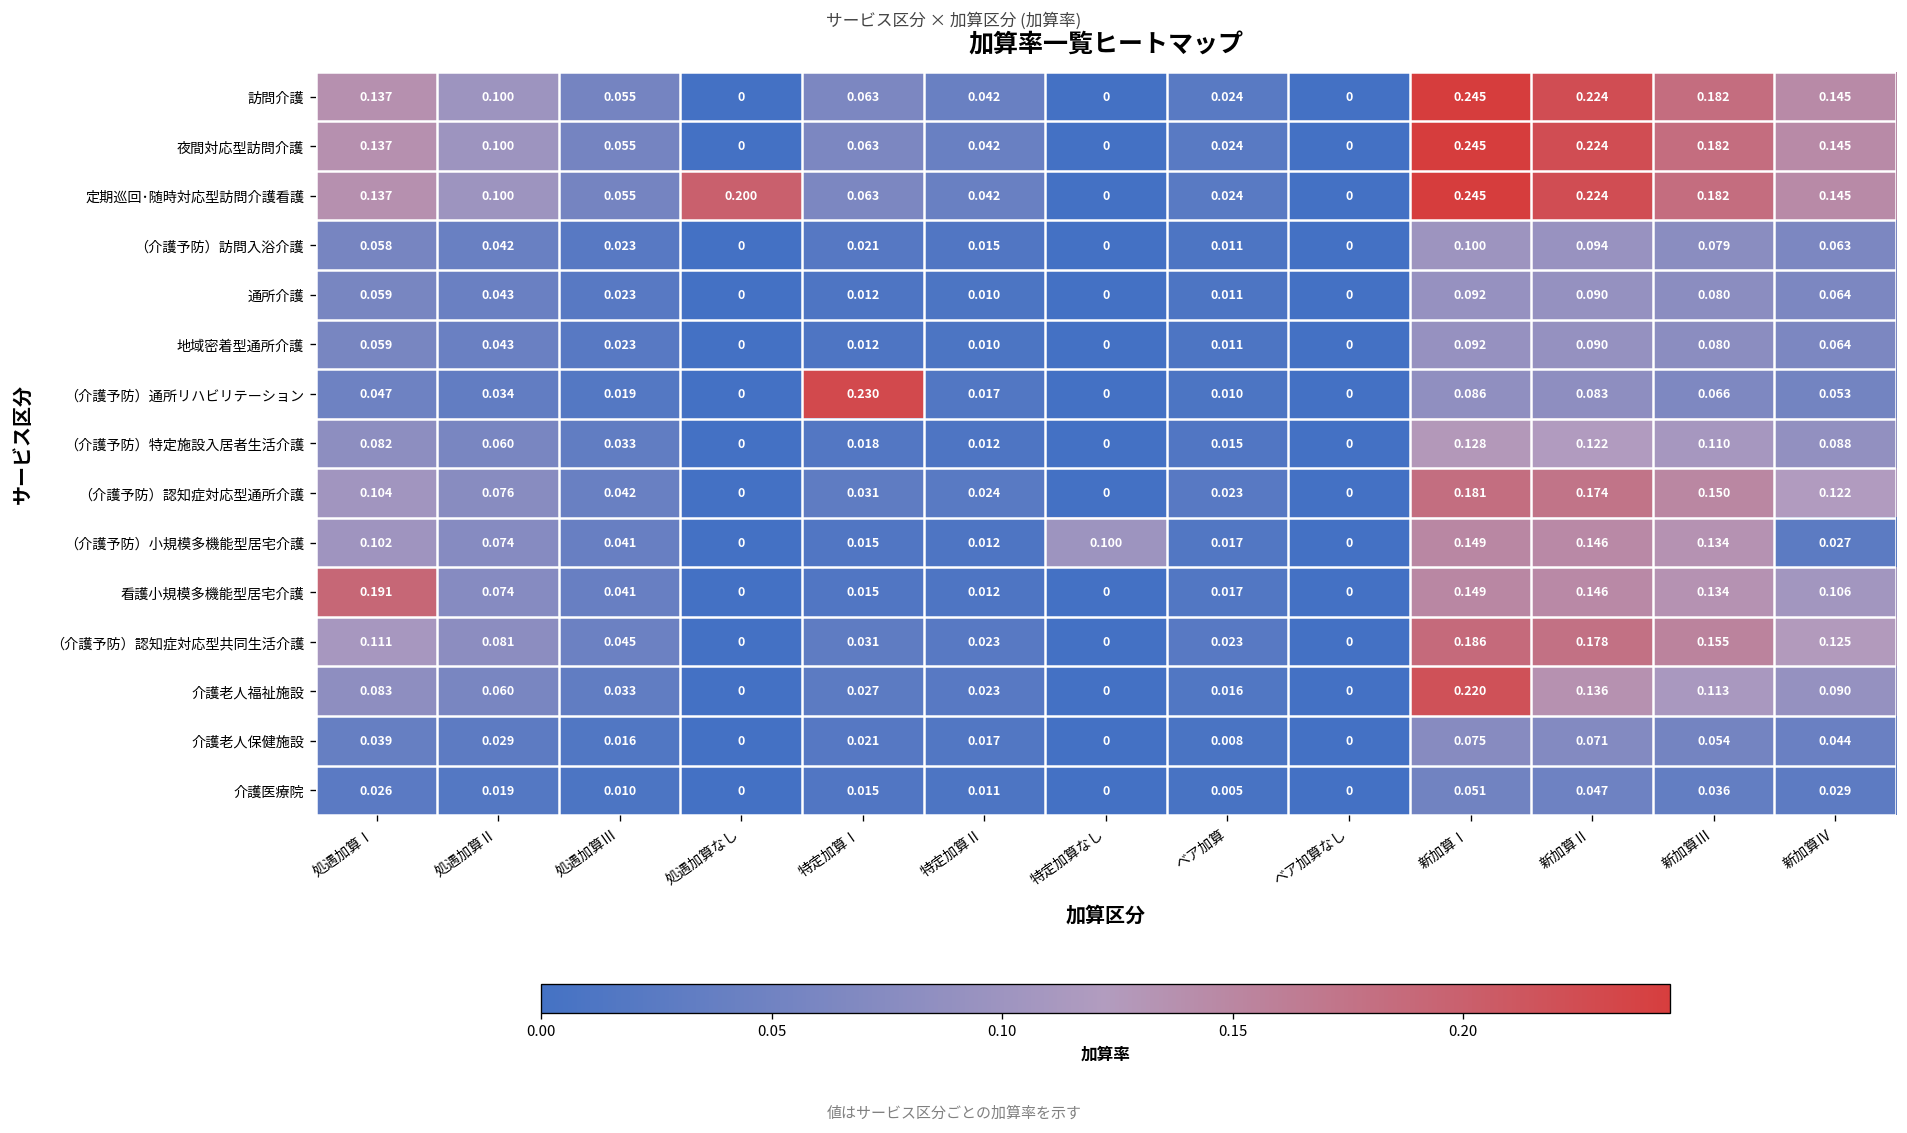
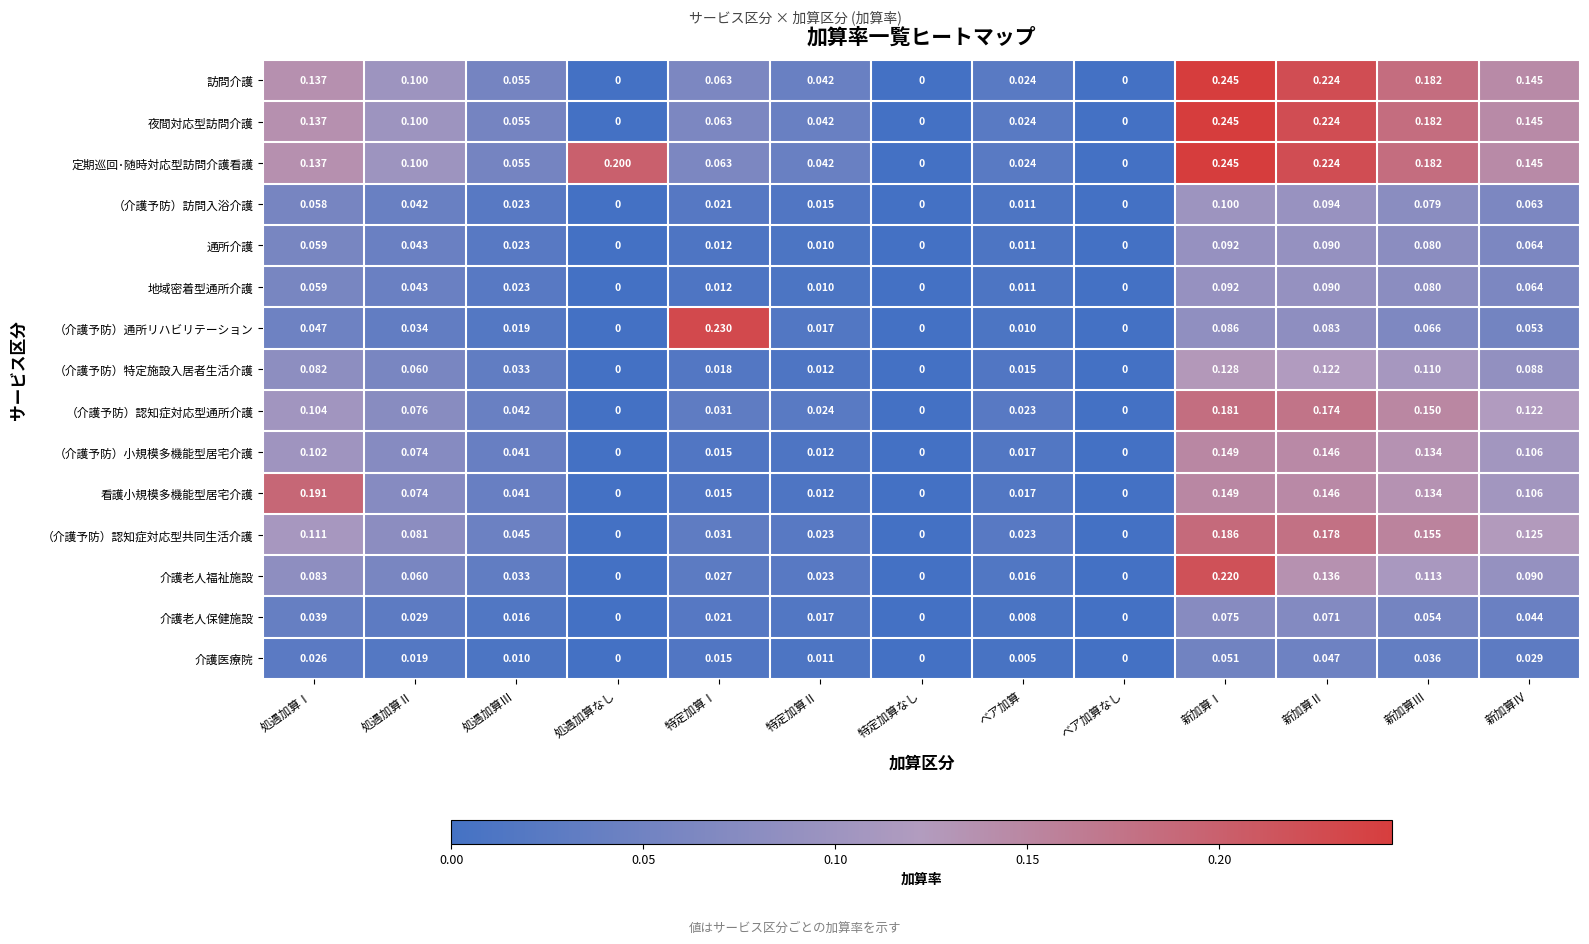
（介護予防）小規模多機能型居宅介護, 特定加算なし: 0.100 -> 0
（介護予防）小規模多機能型居宅介護, 新加算Ⅳ: 0.027 -> 0.106
